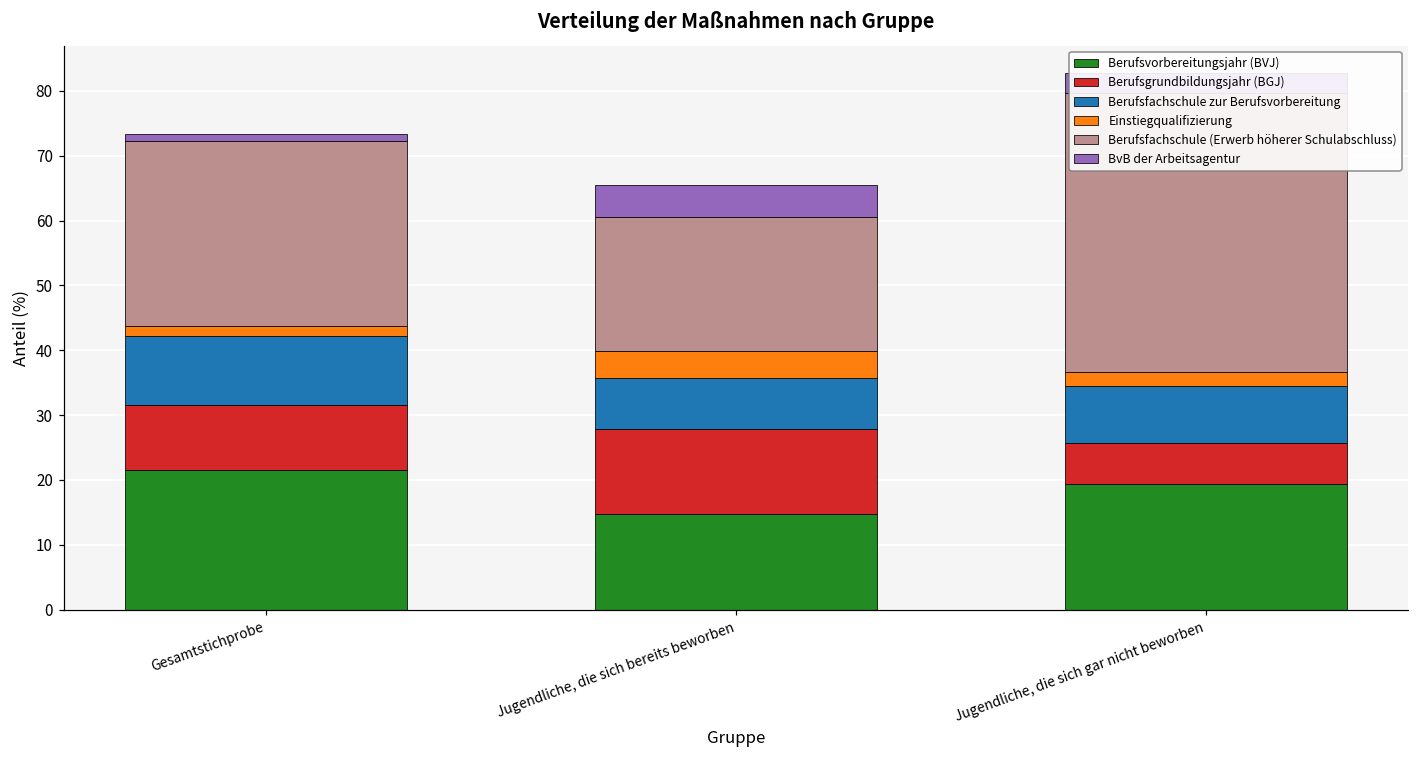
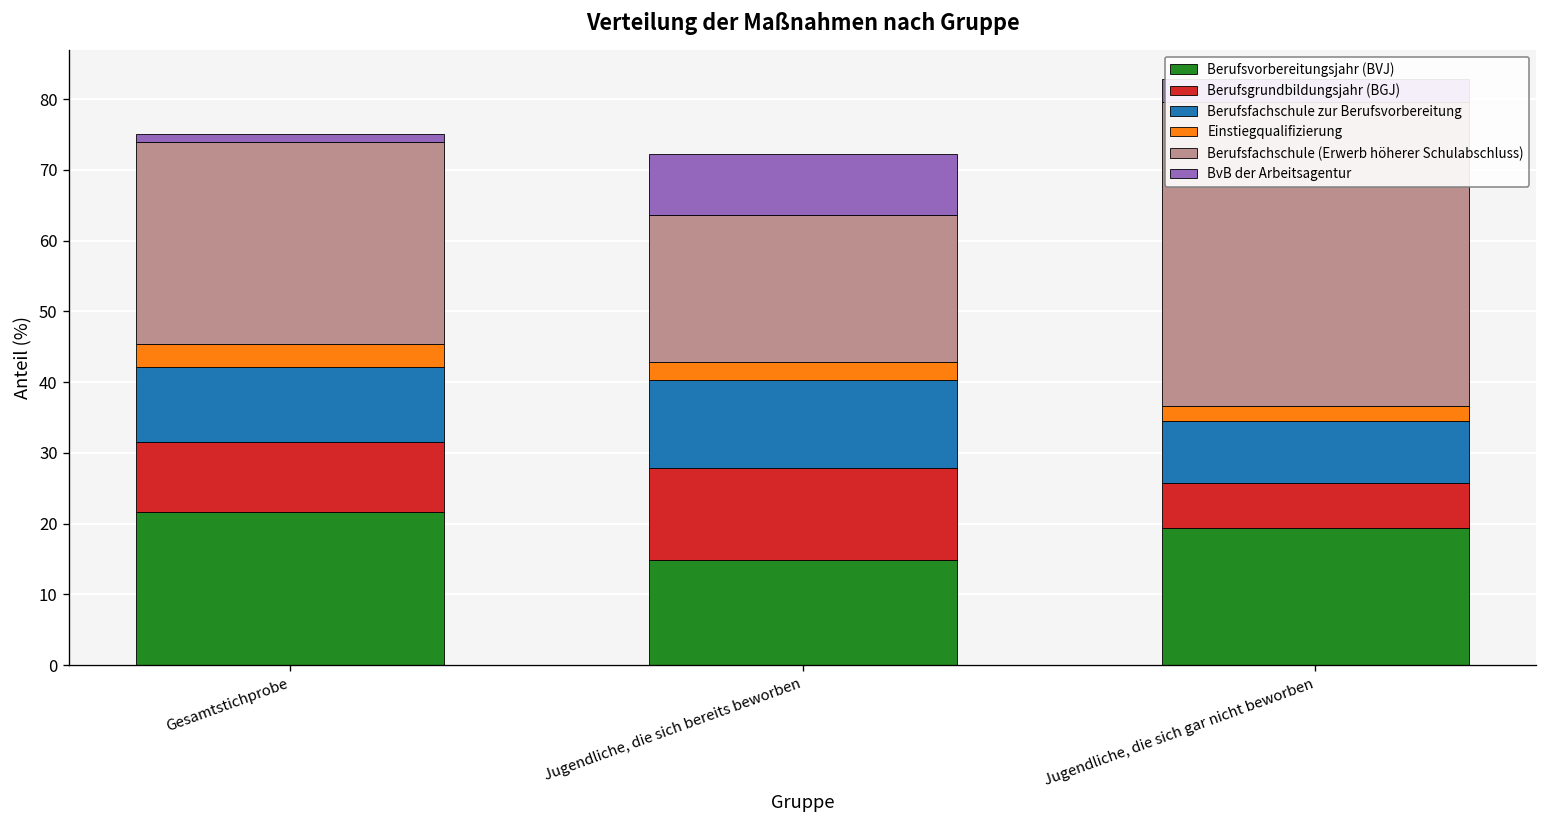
Einstiegqualifizierung, Gesamtstichprobe: 2 -> 3
Berufsfachschule zur Berufsvorbereitung, Jugendliche, die sich bereits beworben: 8 -> 12
Einstiegqualifizierung, Jugendliche, die sich bereits beworben: 4 -> 3
BvB der Arbeitsagentur, Jugendliche, die sich bereits beworben: 5 -> 9
